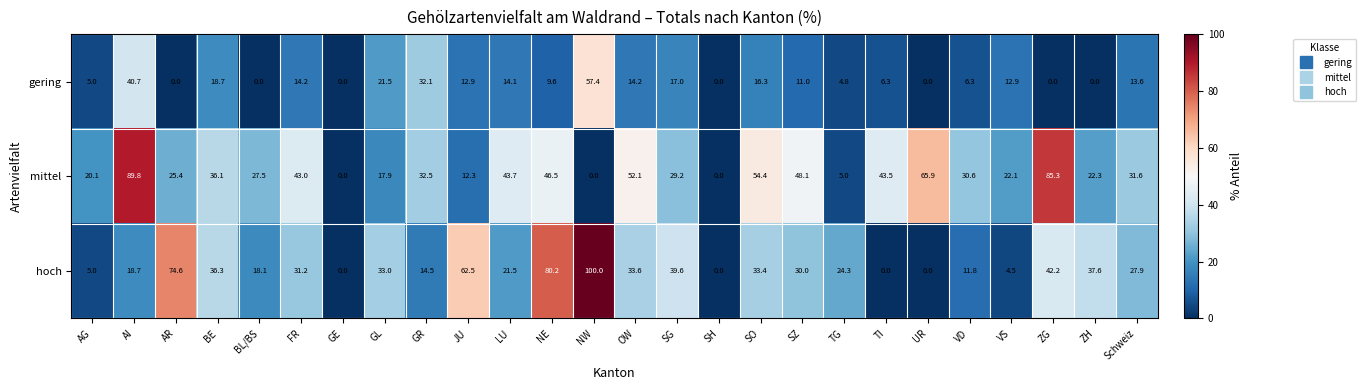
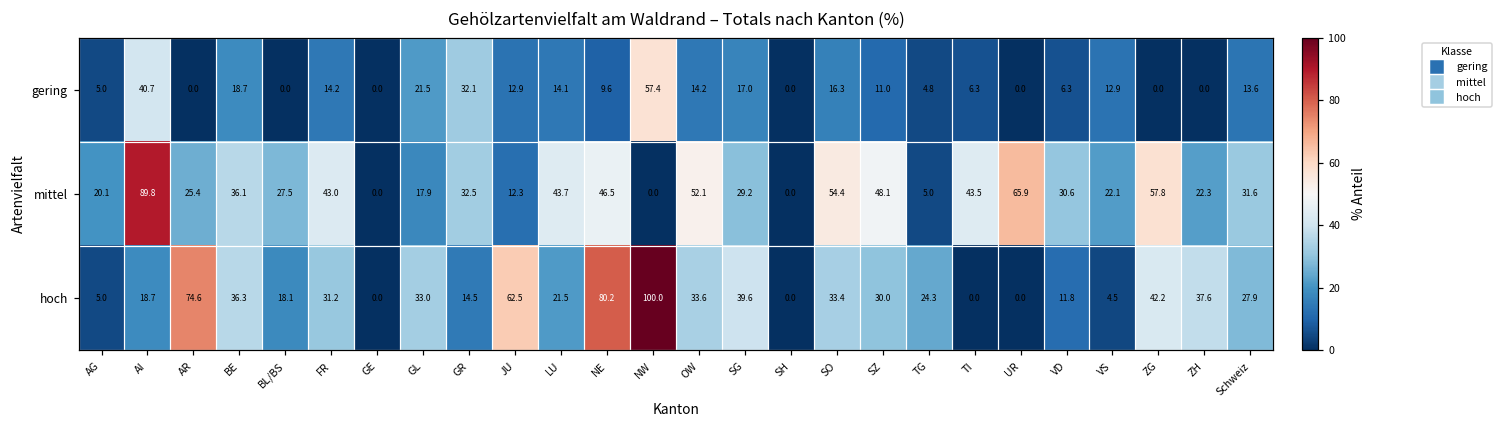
mittel, ZG: 85.3 -> 57.8
